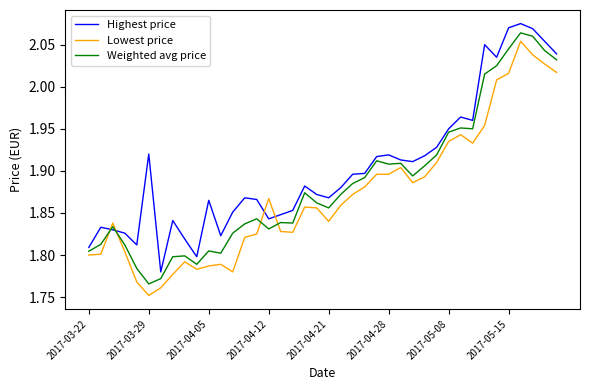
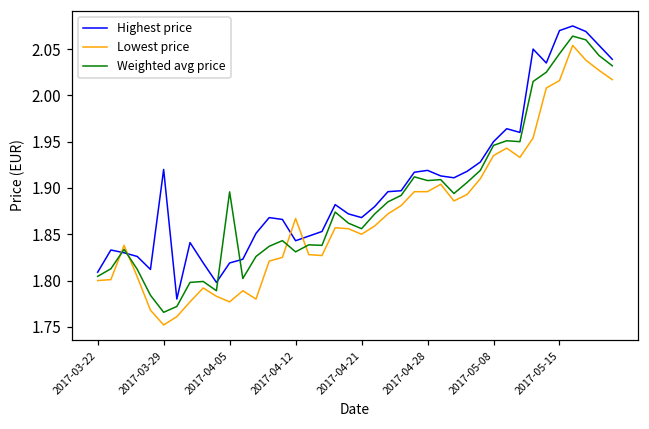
Highest price, 2017-04-05: 1.87 -> 1.82
Lowest price, 2017-04-05: 1.79 -> 1.78
Weighted avg price, 2017-04-05: 1.80 -> 1.90
Lowest price, 2017-04-21: 1.84 -> 1.85
